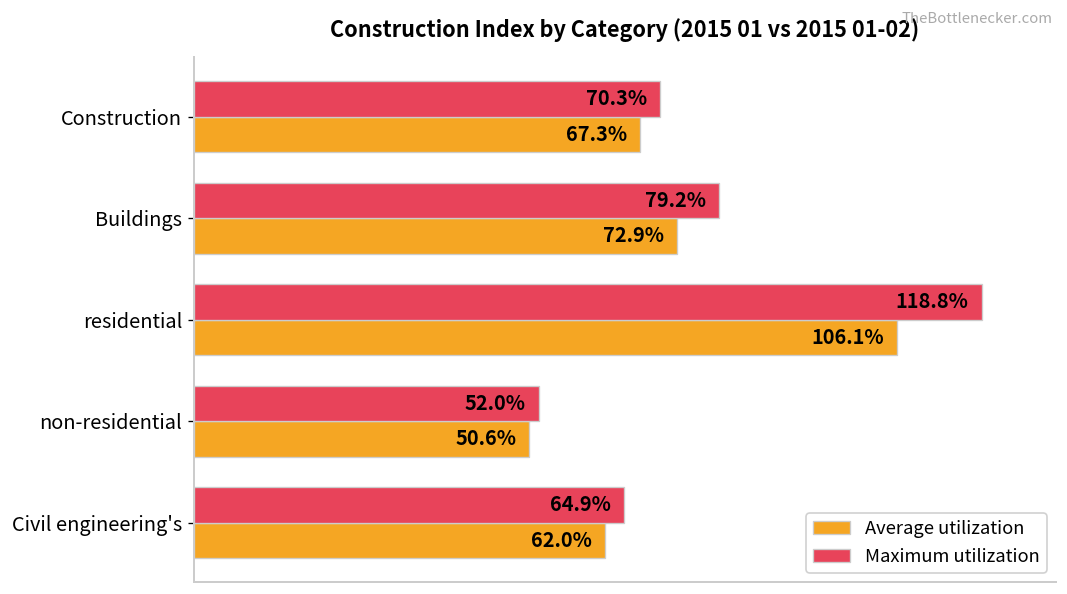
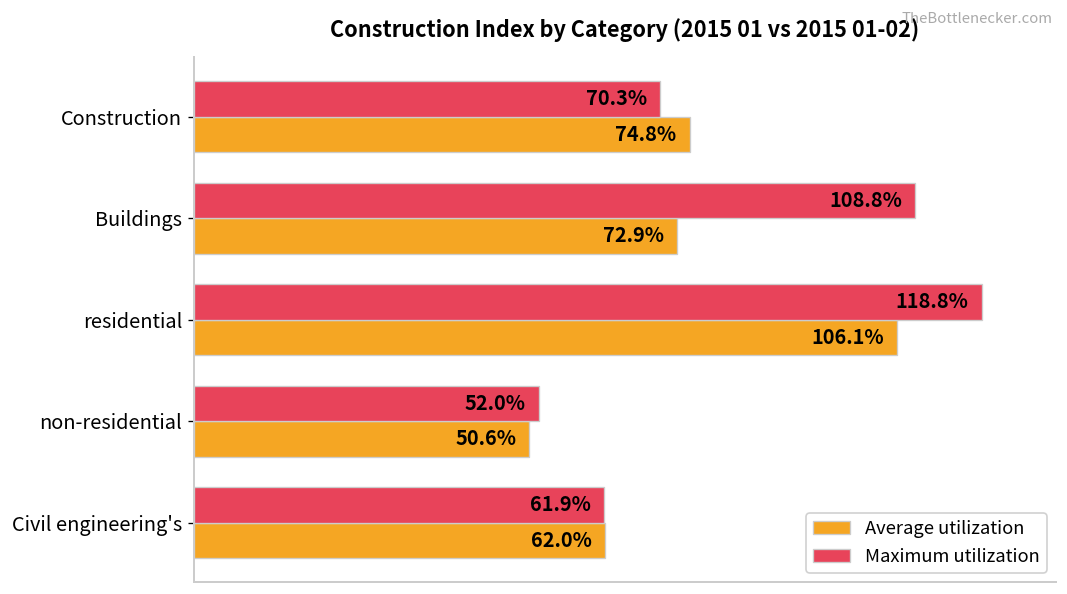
Average utilization, Construction: 67.3% -> 74.8%
Maximum utilization, Buildings: 79.2% -> 108.8%
Maximum utilization, Civil engineering's: 64.9% -> 61.9%
